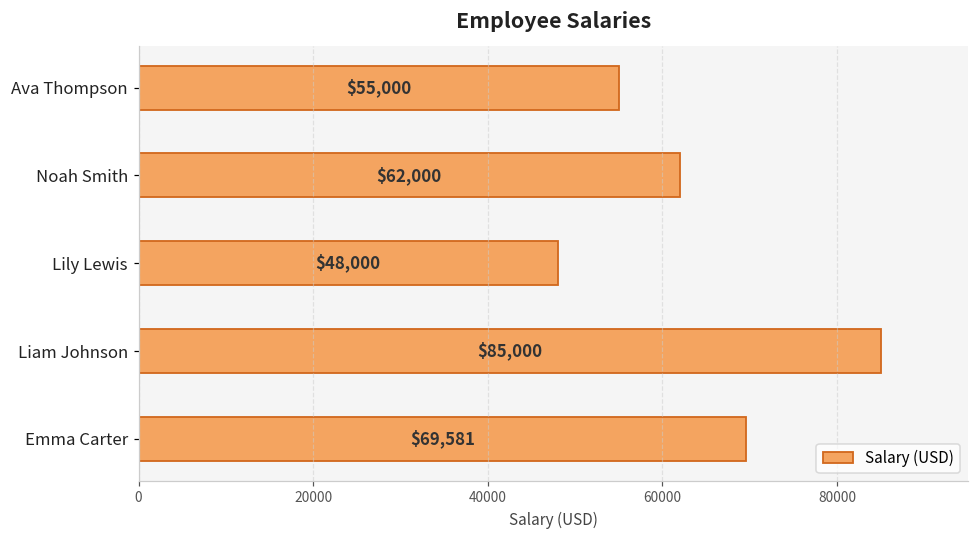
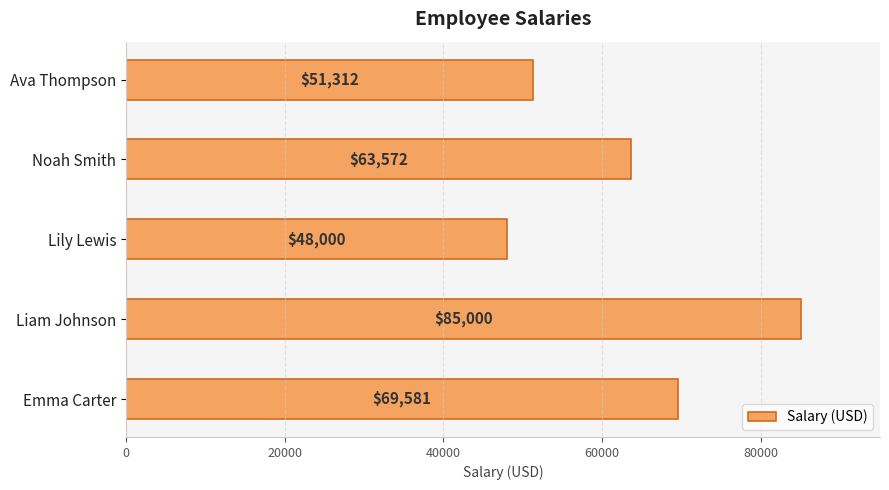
Ava Thompson: $55,000 -> $51,312
Noah Smith: $62,000 -> $63,572
